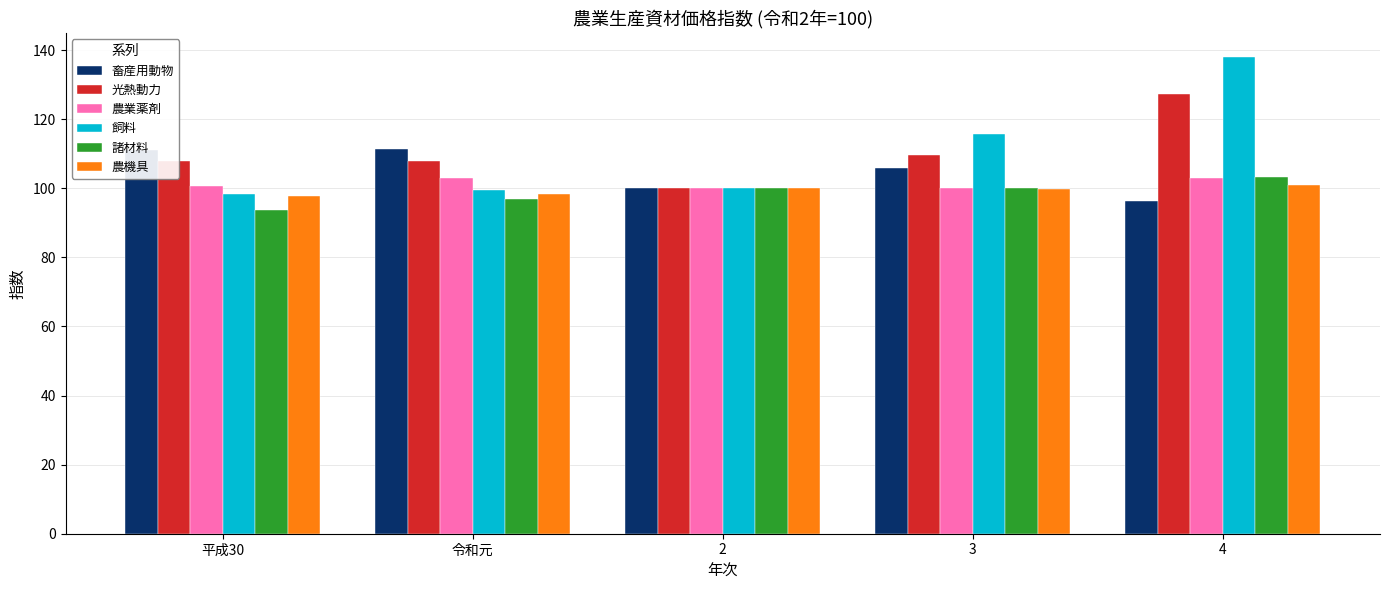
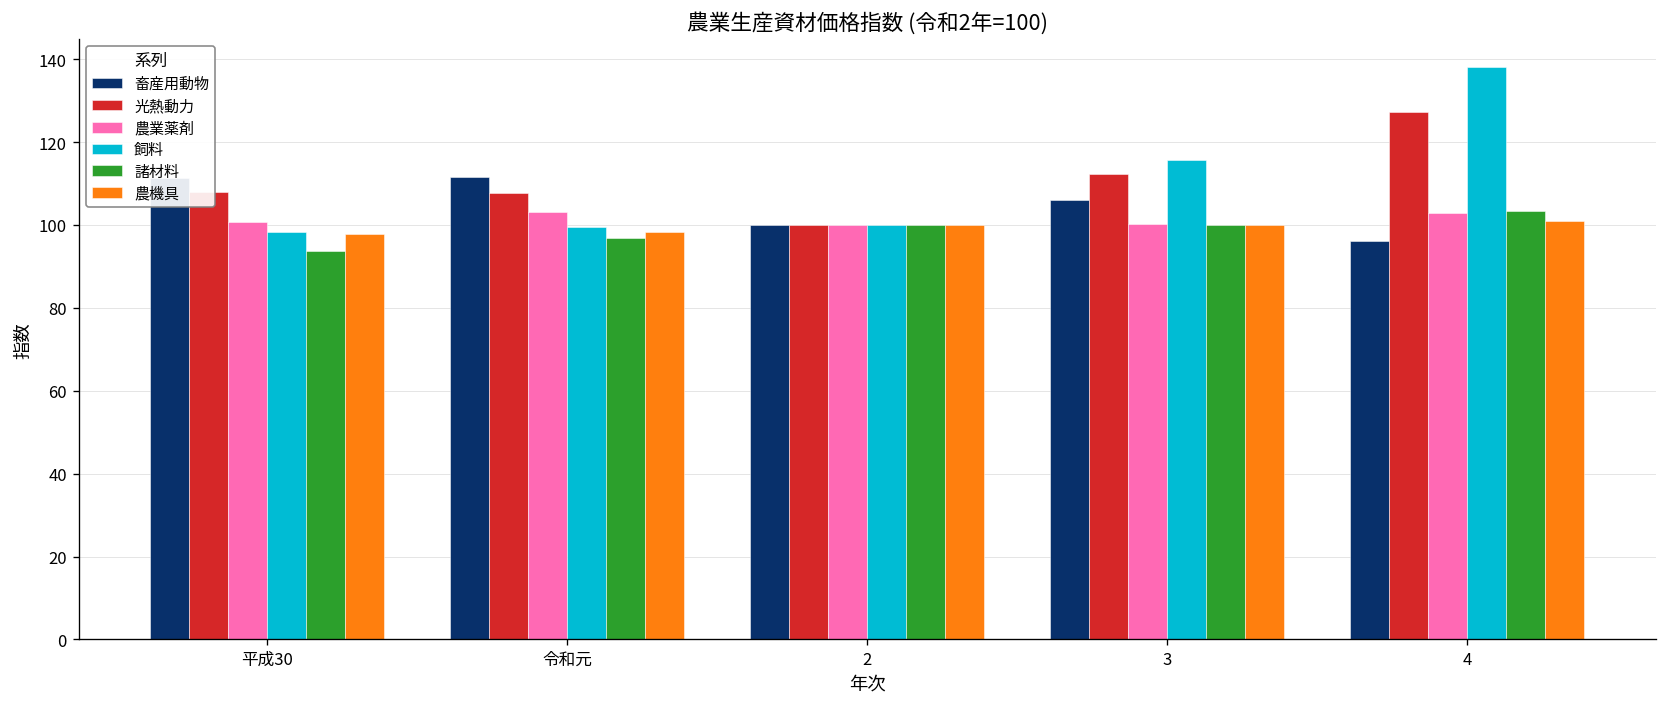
光熱動力, 3: 110 -> 112
